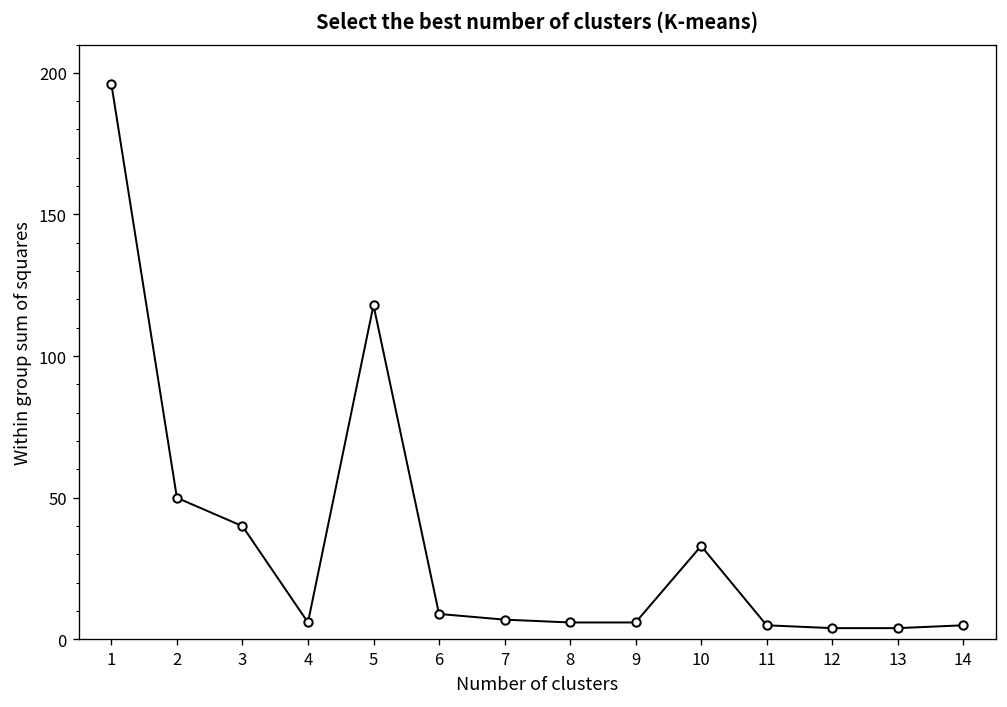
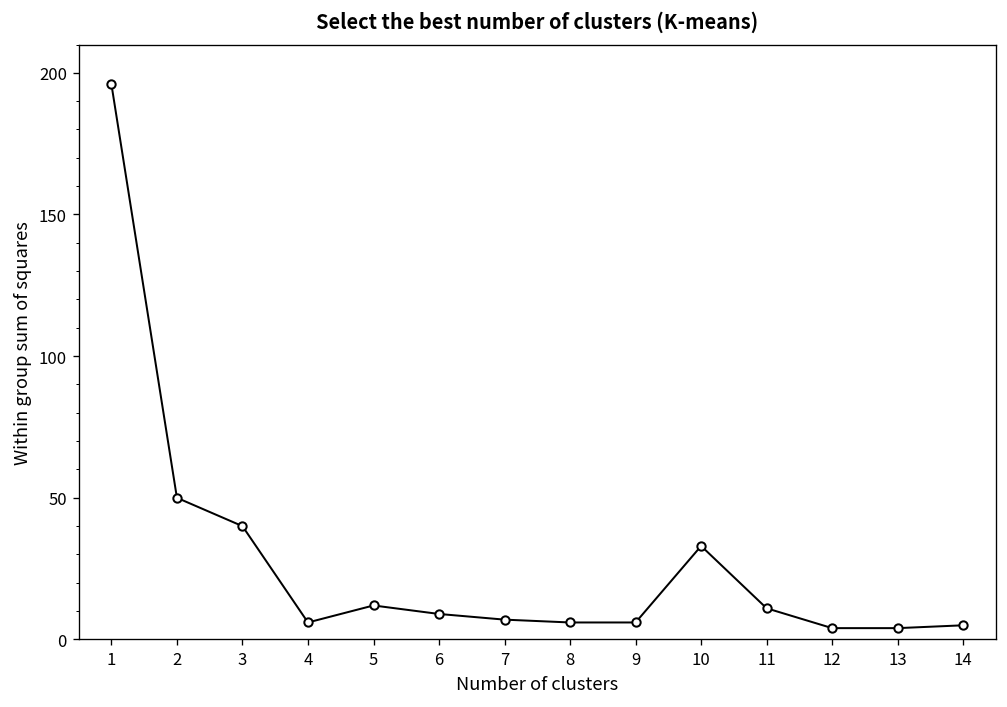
5: 118 -> 12
11: 5 -> 11
